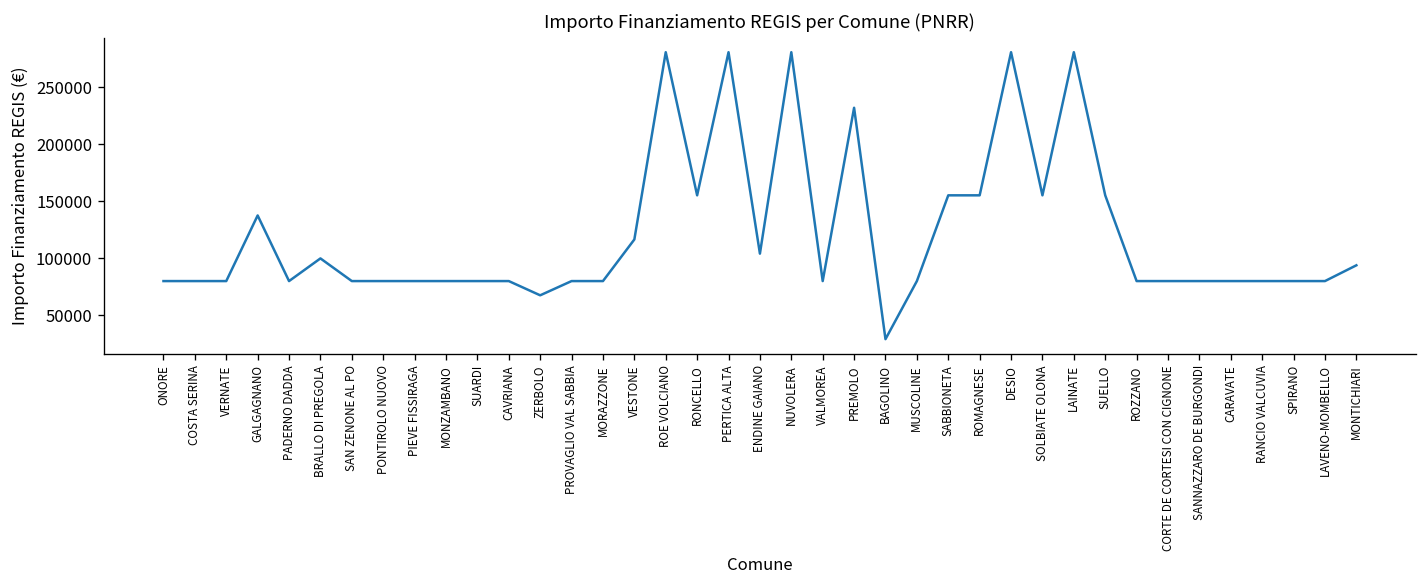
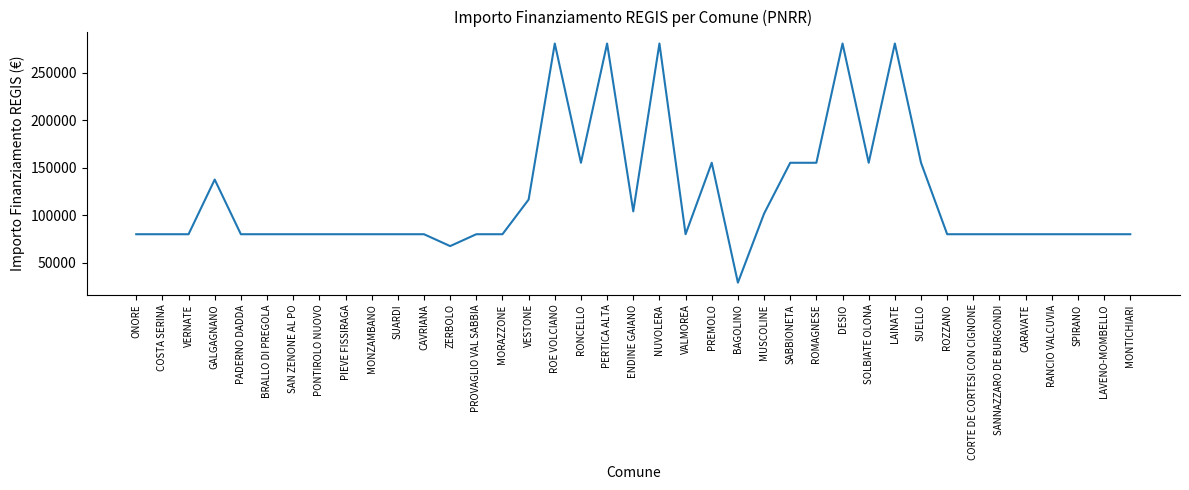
BRALLO DI PREGOLA: 100000 -> 80000
PREMOLO: 230000 -> 160000
MUSCOLINE: 80000 -> 100000
MONTICHIARI: 90000 -> 80000
